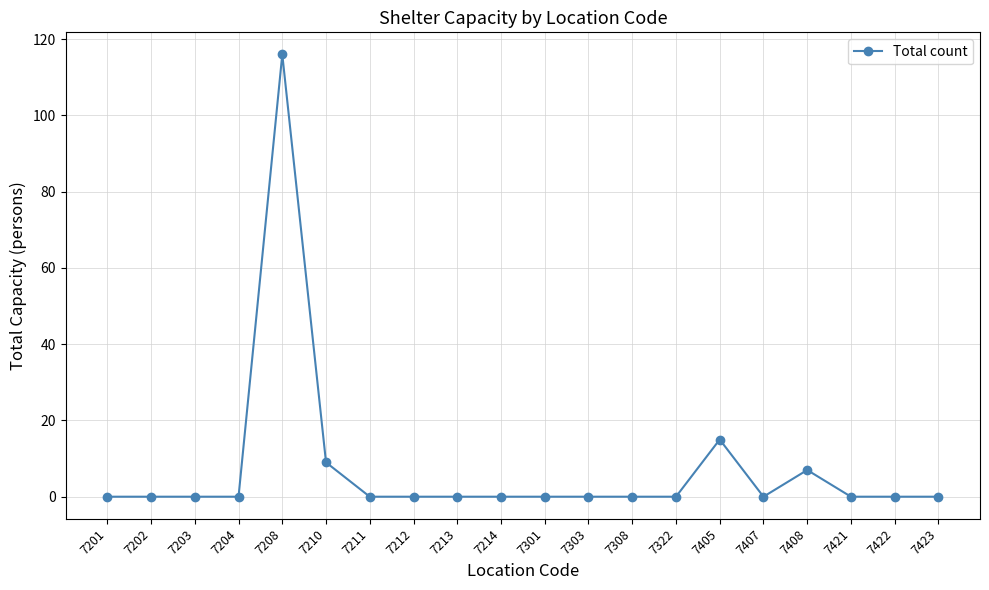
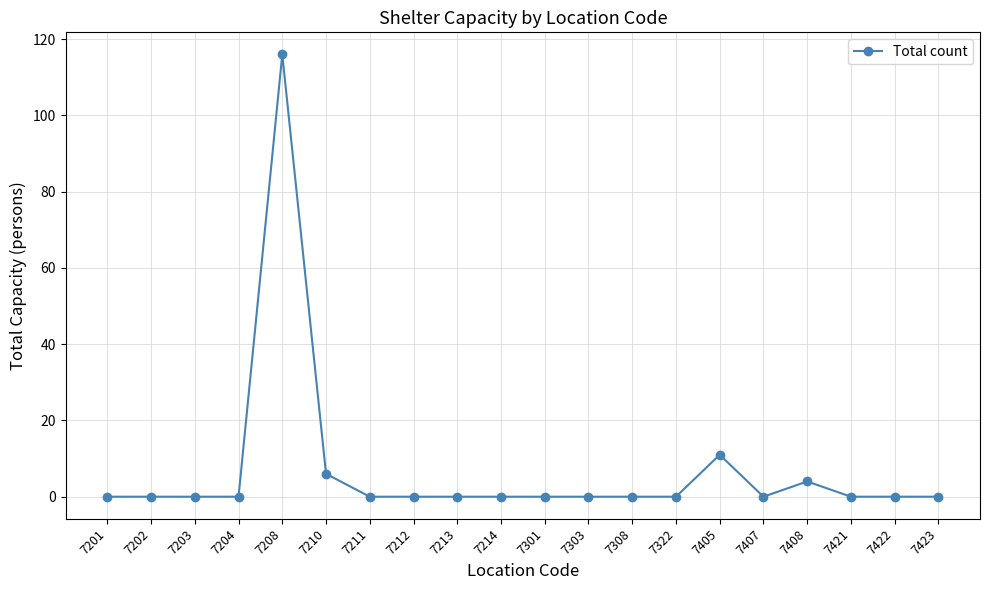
7210: 9 -> 6
7405: 15 -> 11
7408: 7 -> 4
